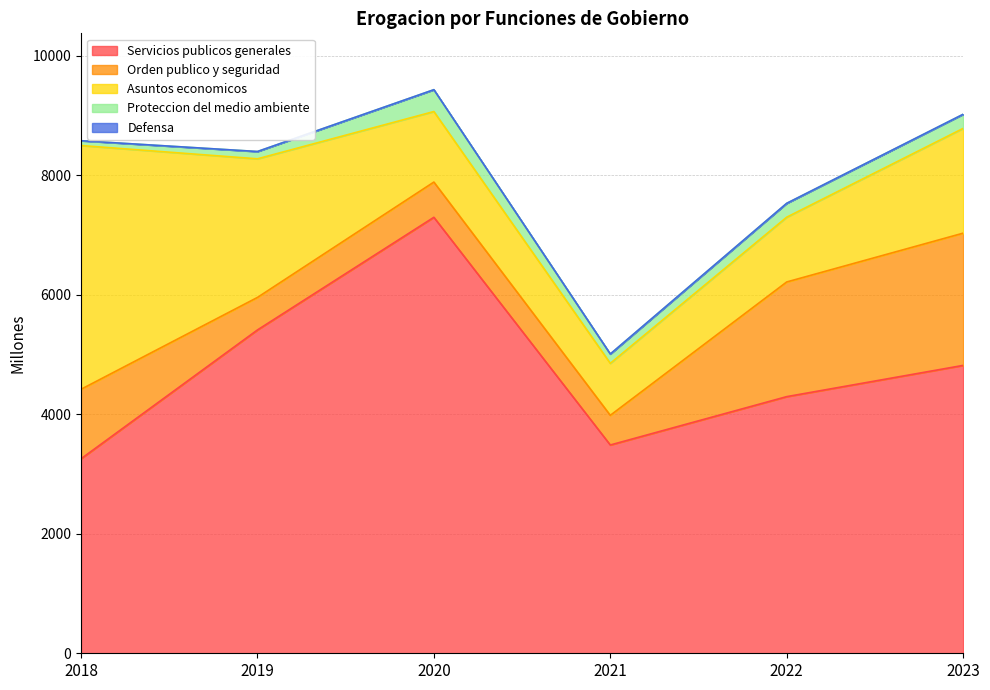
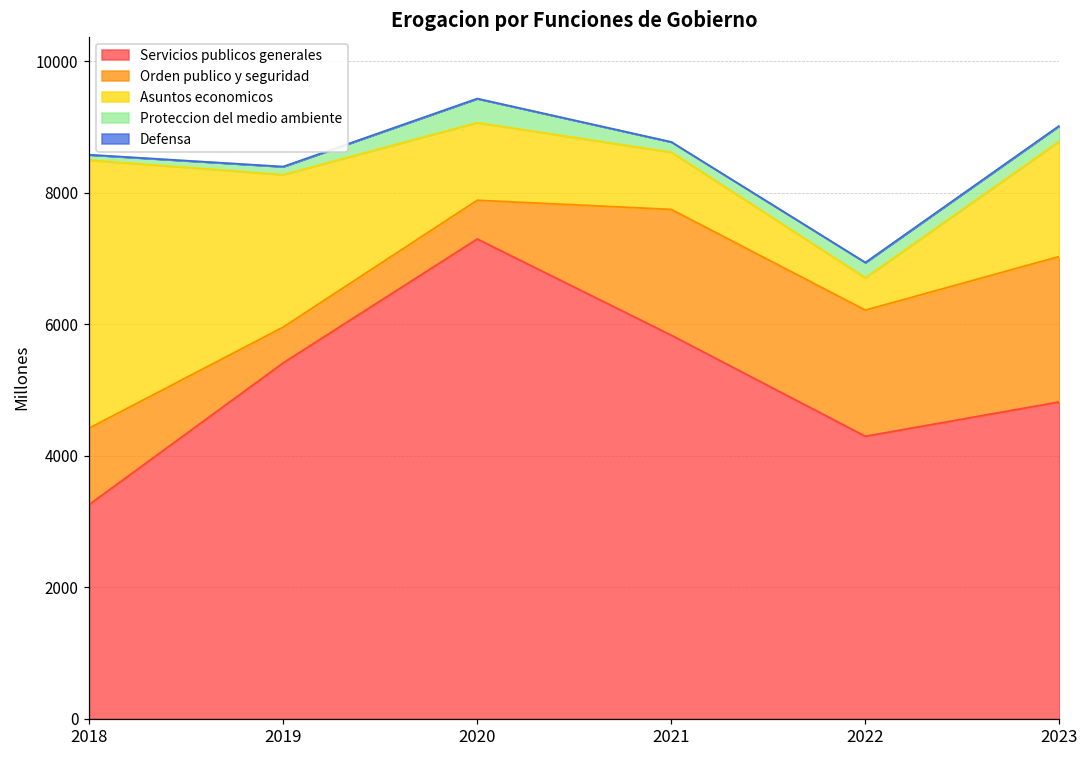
Servicios publicos generales, 2021: 3500 -> 5800
Orden publico y seguridad, 2021: 500 -> 1900
Asuntos economicos, 2022: 1100 -> 500
